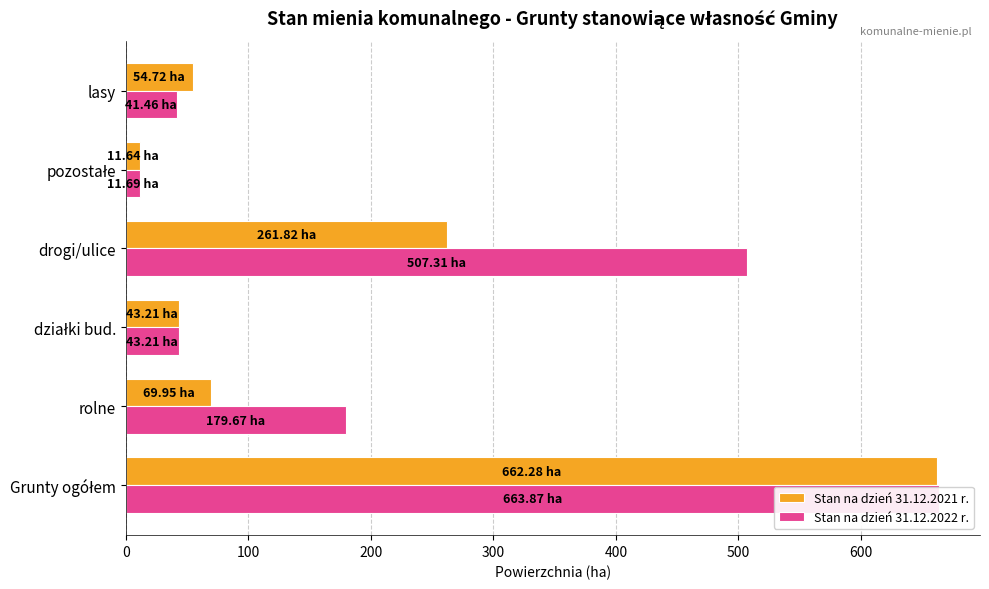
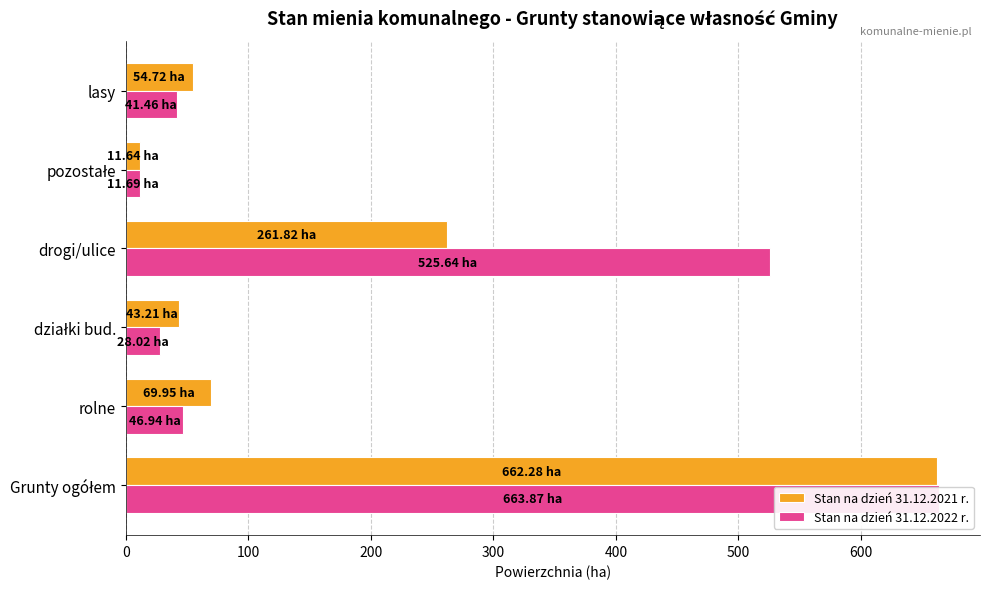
Stan na dzień 31.12.2022 r., drogi/ulice: 507.31 -> 525.64
Stan na dzień 31.12.2022 r., działki bud.: 43.21 -> 28.02
Stan na dzień 31.12.2022 r., rolne: 179.67 -> 46.94
